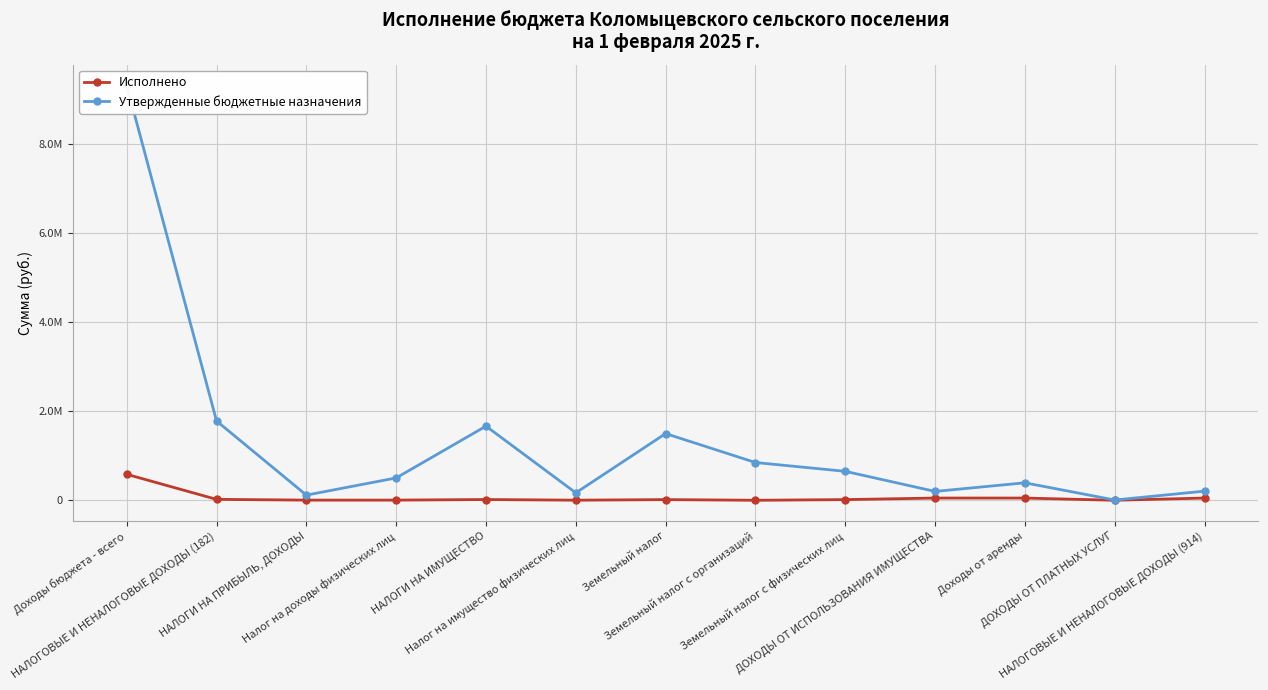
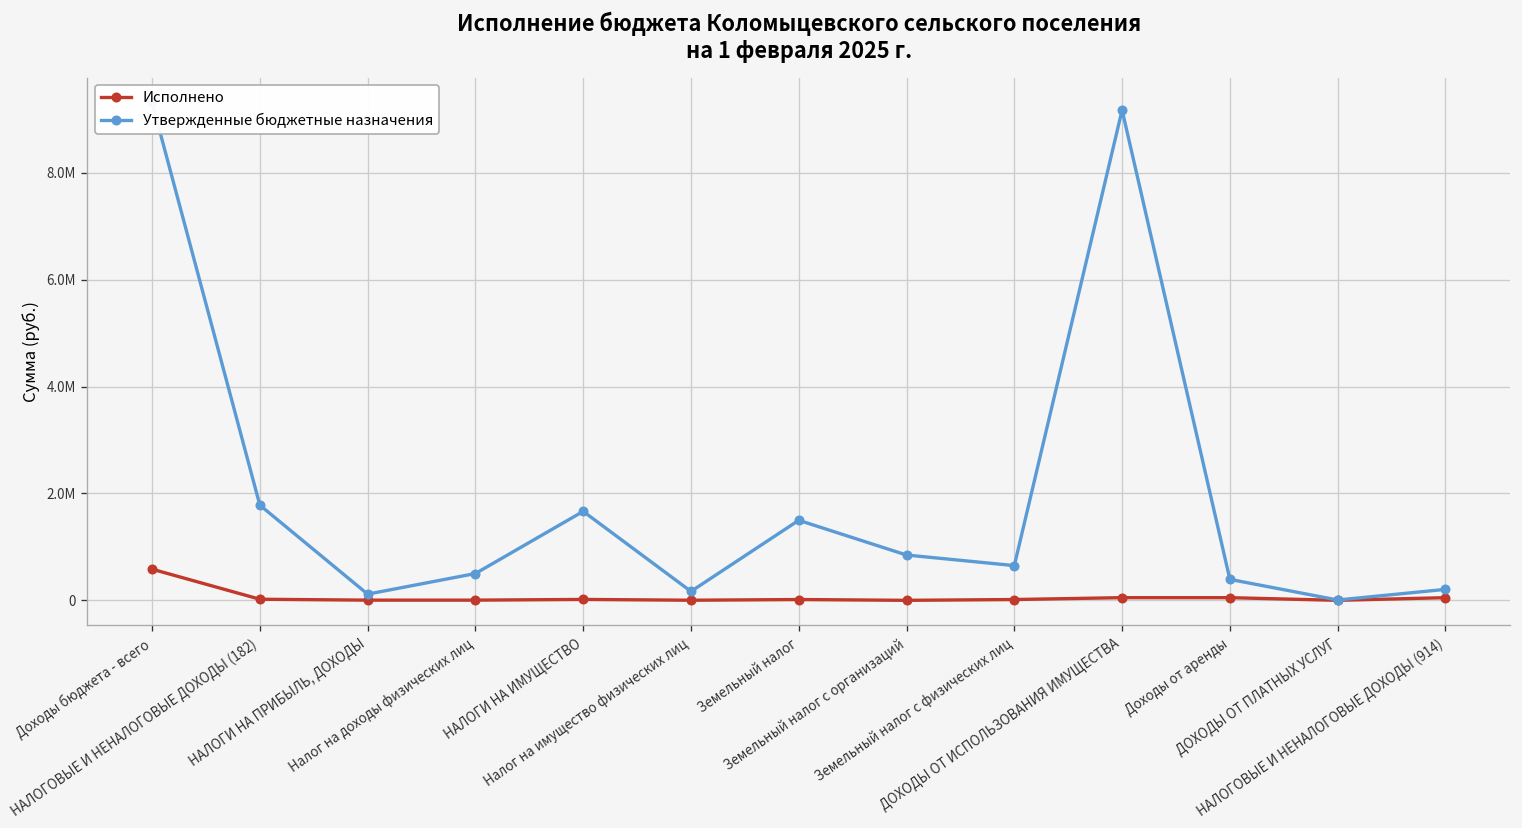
Утвержденные бюджетные назначения, ДОХОДЫ ОТ ИСПОЛЬЗОВАНИЯ ИМУЩЕСТВА: 200000 -> 9200000
